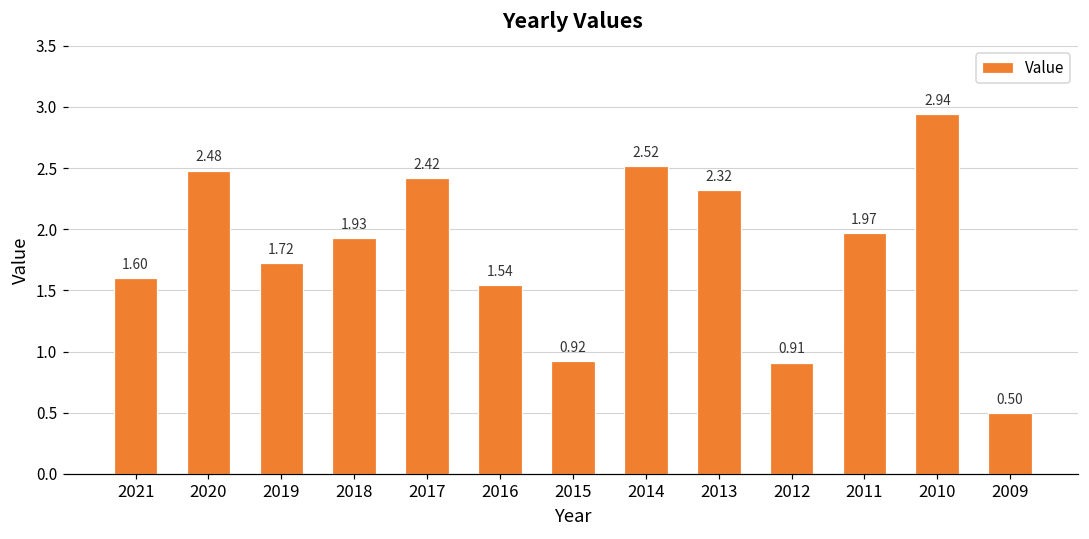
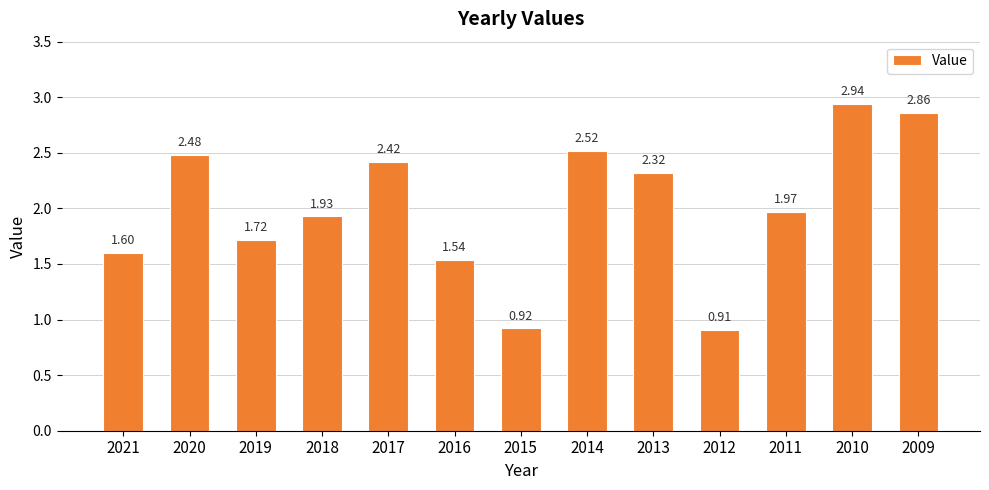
2009: 0.50 -> 2.86
